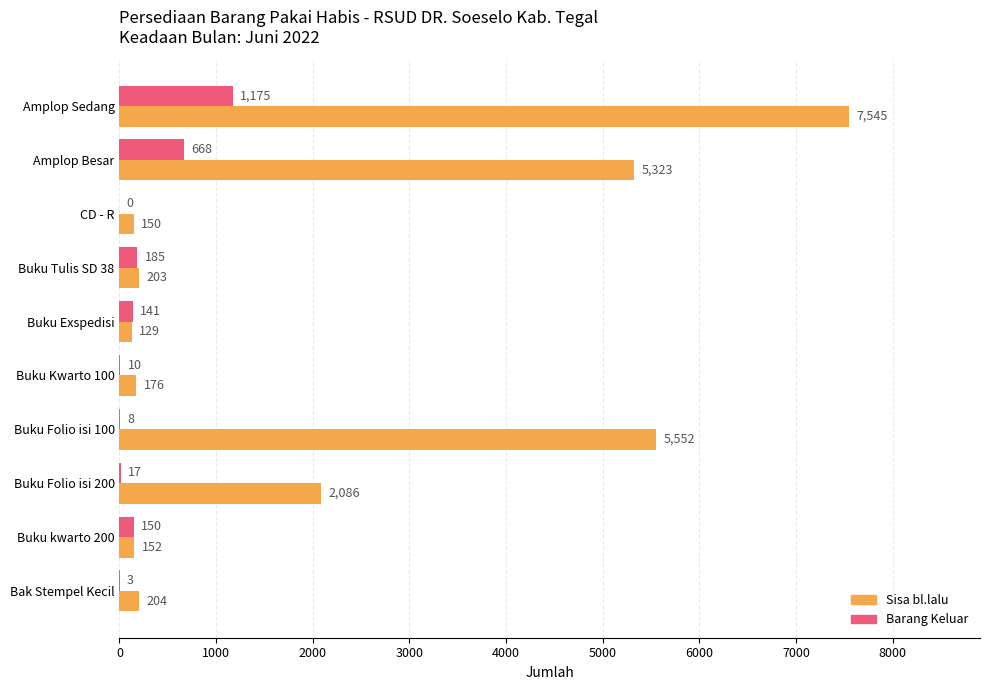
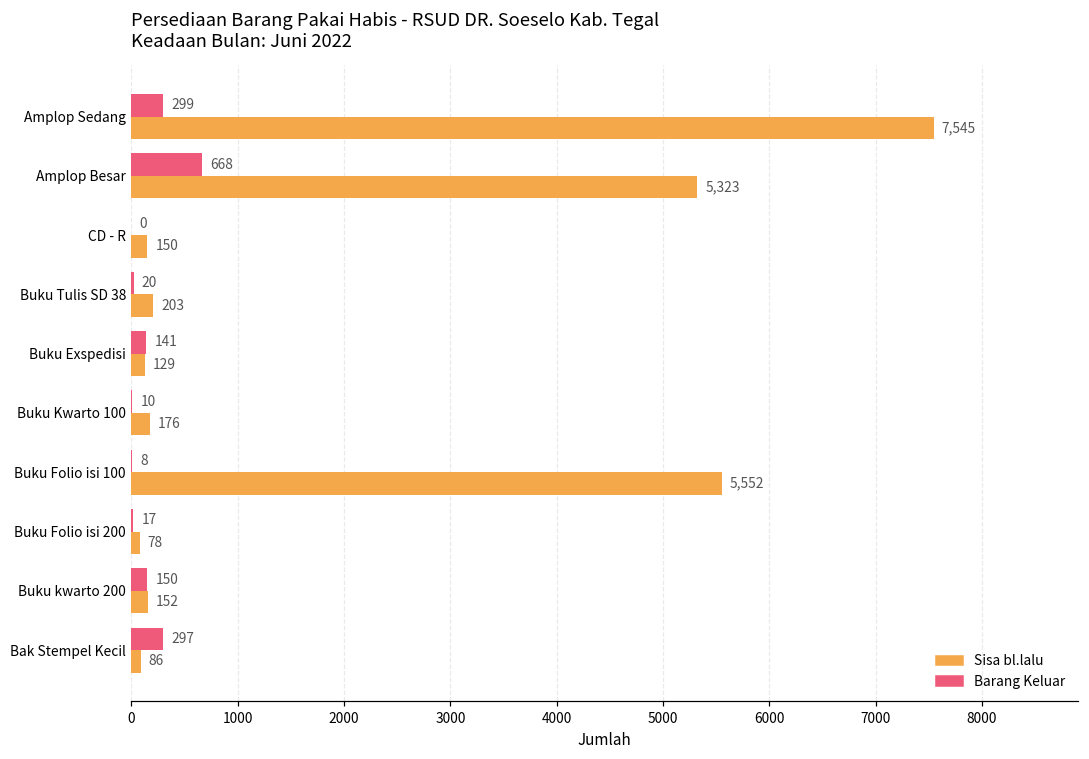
Barang Keluar, Amplop Sedang: 1,175 -> 299
Barang Keluar, Buku Tulis SD 38: 185 -> 20
Sisa bl.lalu, Buku Folio isi 200: 2,086 -> 78
Barang Keluar, Bak Stempel Kecil: 3 -> 297
Sisa bl.lalu, Bak Stempel Kecil: 204 -> 86
